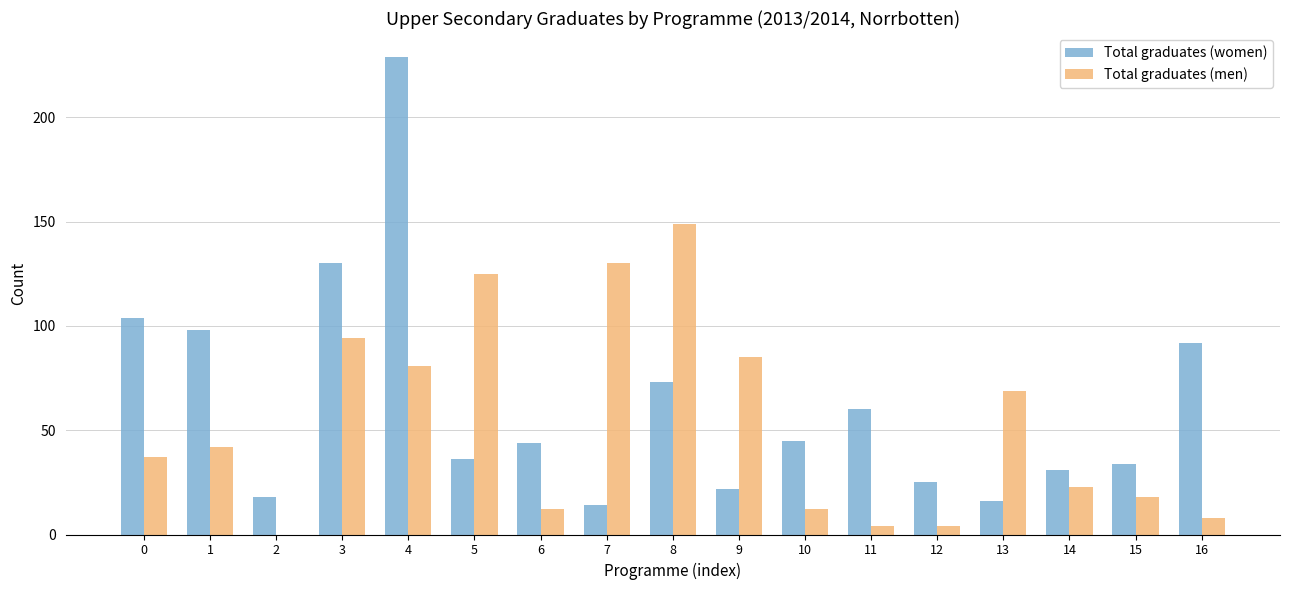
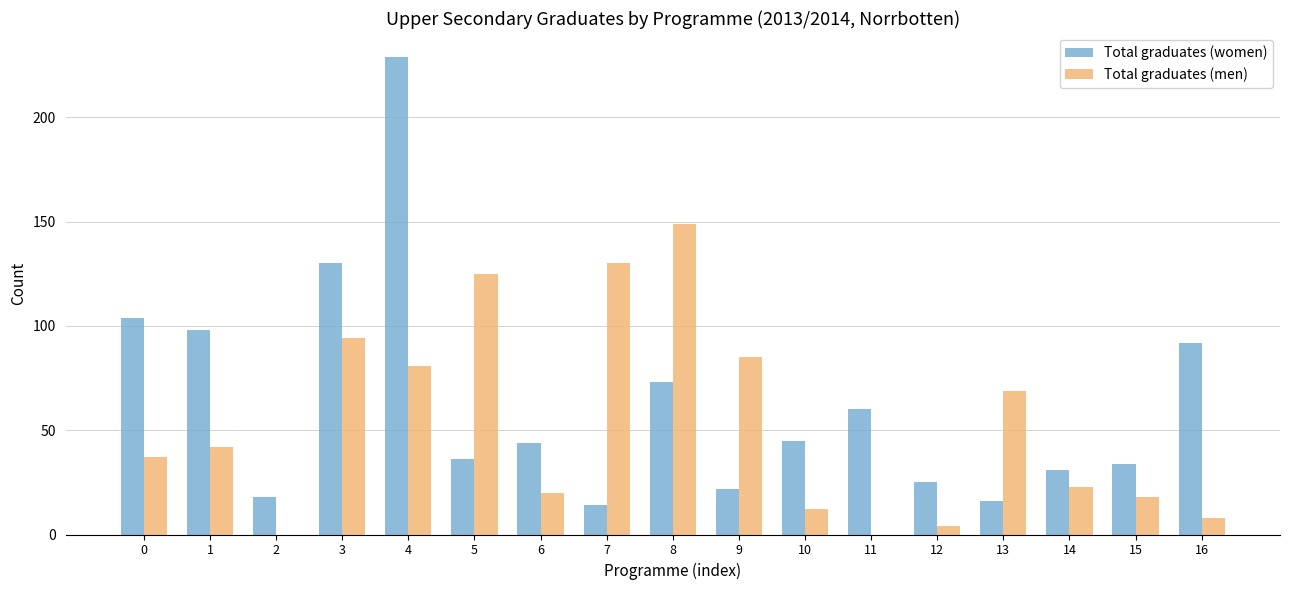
Total graduates (men), 6: 12 -> 20
Total graduates (men), 11: 4 -> 0
